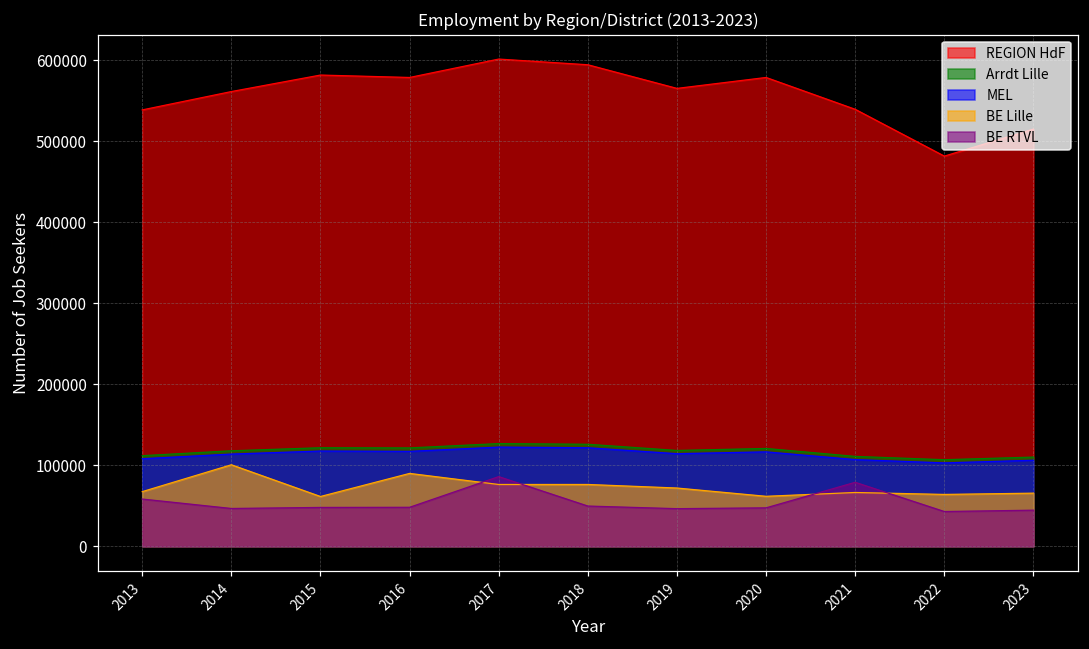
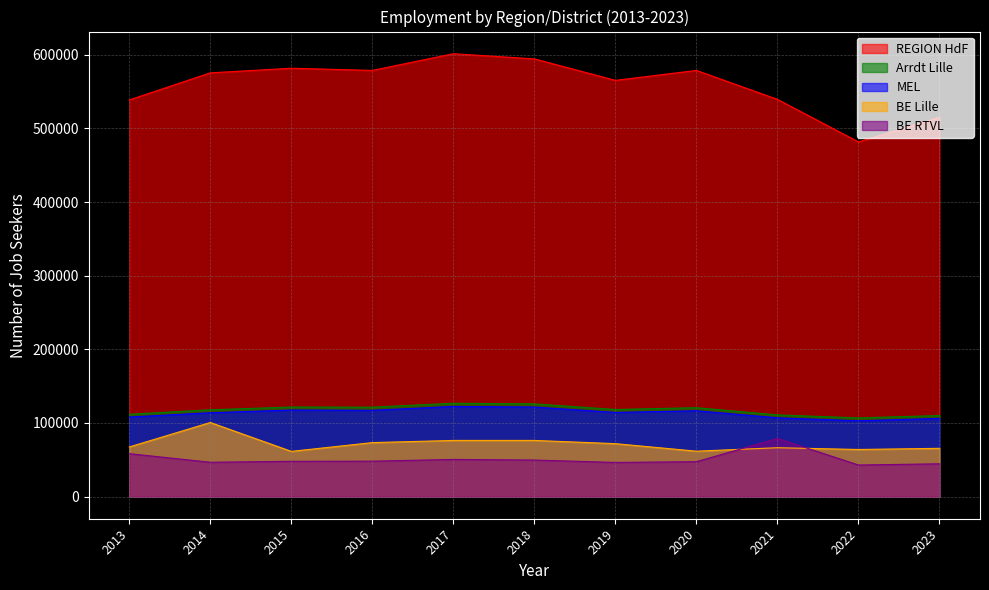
REGION HdF, 2014: 560000 -> 580000
BE Lille, 2016: 90000 -> 70000
BE RTVL, 2017: 90000 -> 50000
